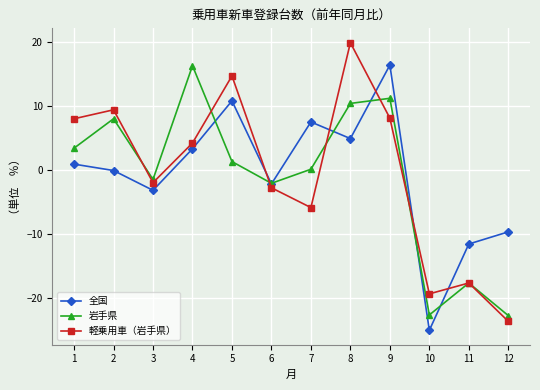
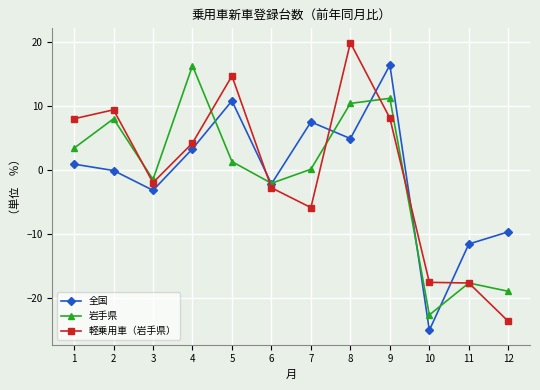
軽乗用車（岩手県）, 10: -19 -> -18
岩手県, 12: -23 -> -19
